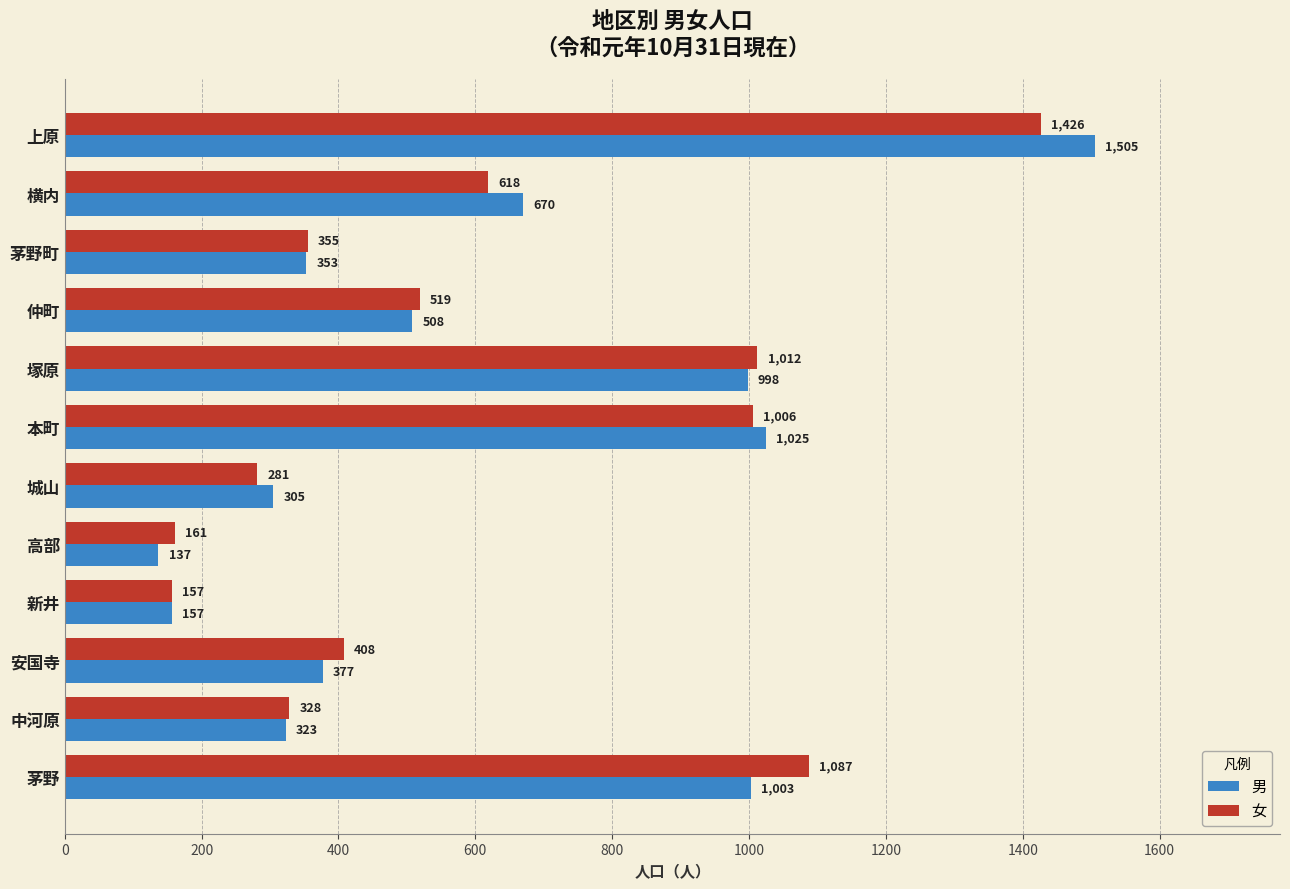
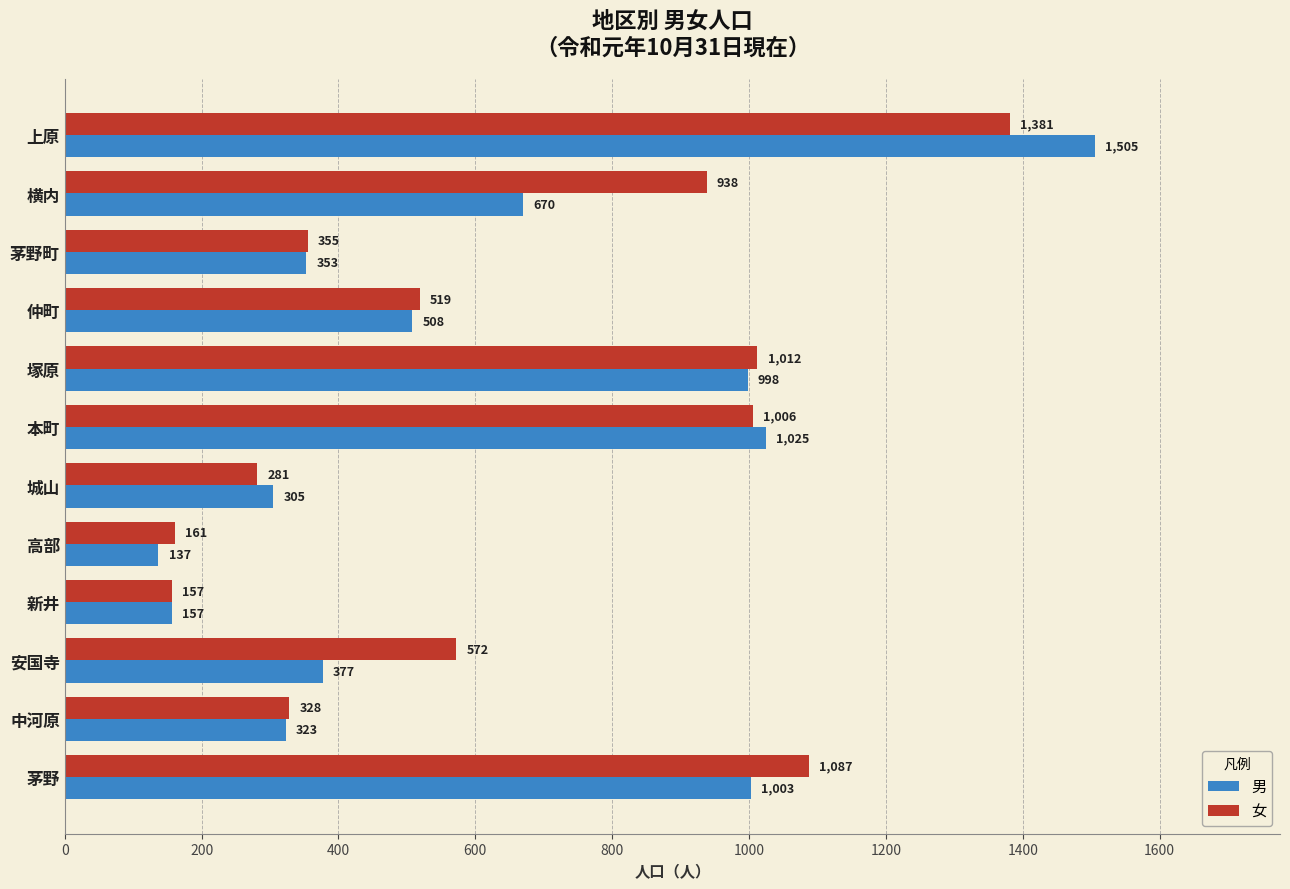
女, 上原: 1,426 -> 1,381
女, 横内: 618 -> 938
女, 安国寺: 408 -> 572
